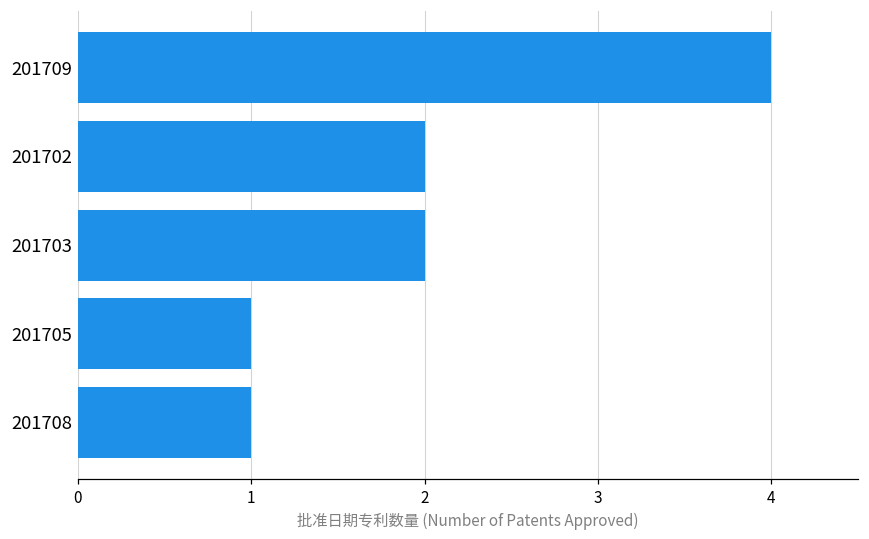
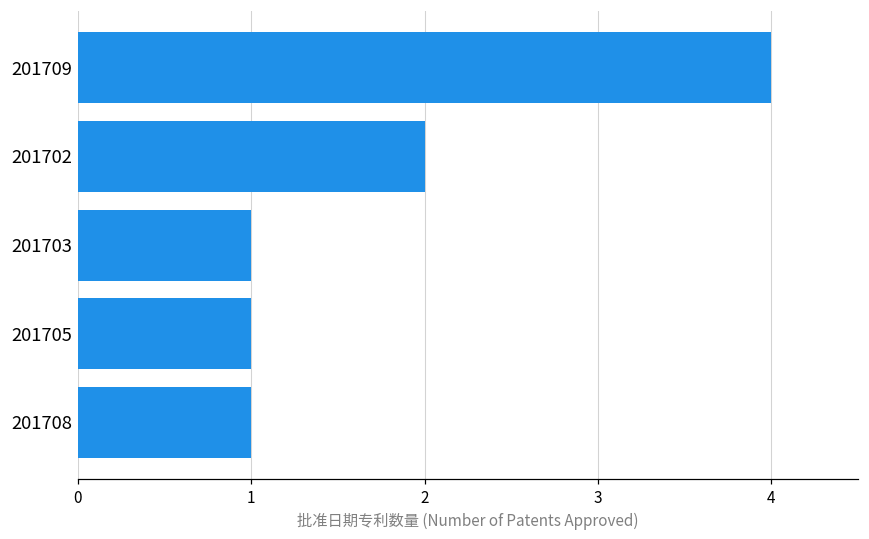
201703: 2 -> 1
